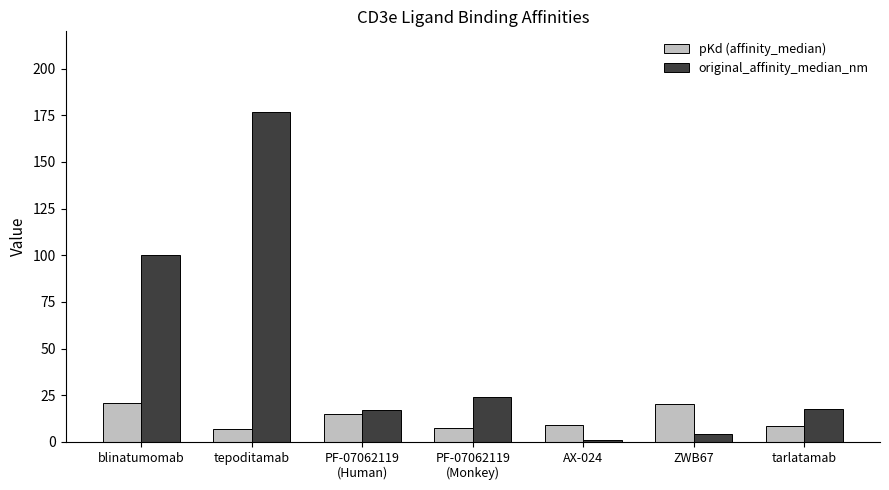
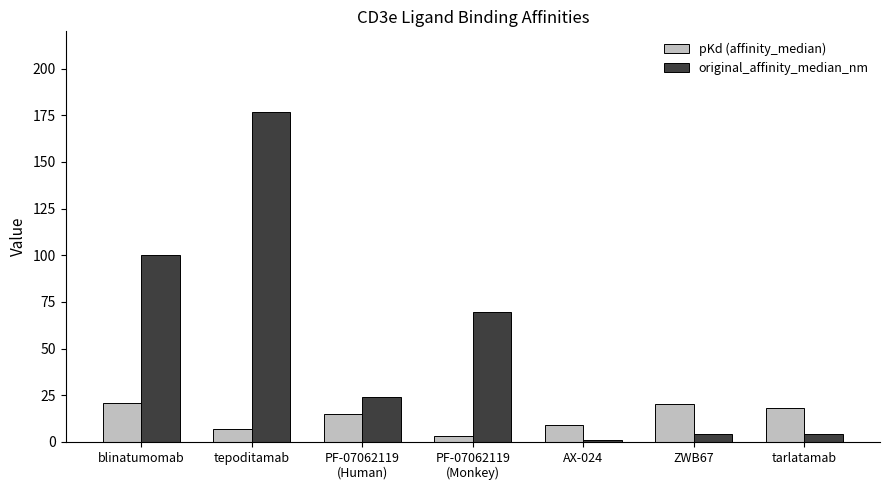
original_affinity_median_nm, PF-07062119 (Human): 17 -> 24
pKd (affinity_median), PF-07062119 (Monkey): 8 -> 3
original_affinity_median_nm, PF-07062119 (Monkey): 24 -> 70
pKd (affinity_median), tarlatamab: 8 -> 18
original_affinity_median_nm, tarlatamab: 17 -> 4
